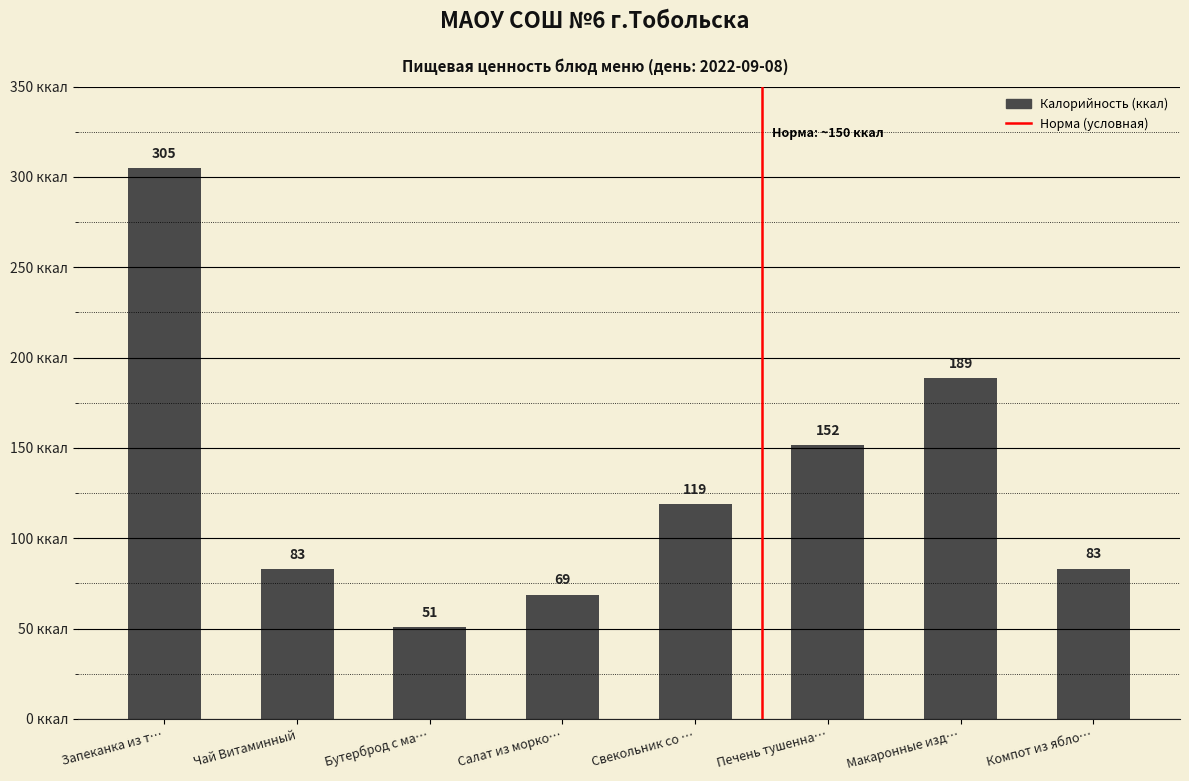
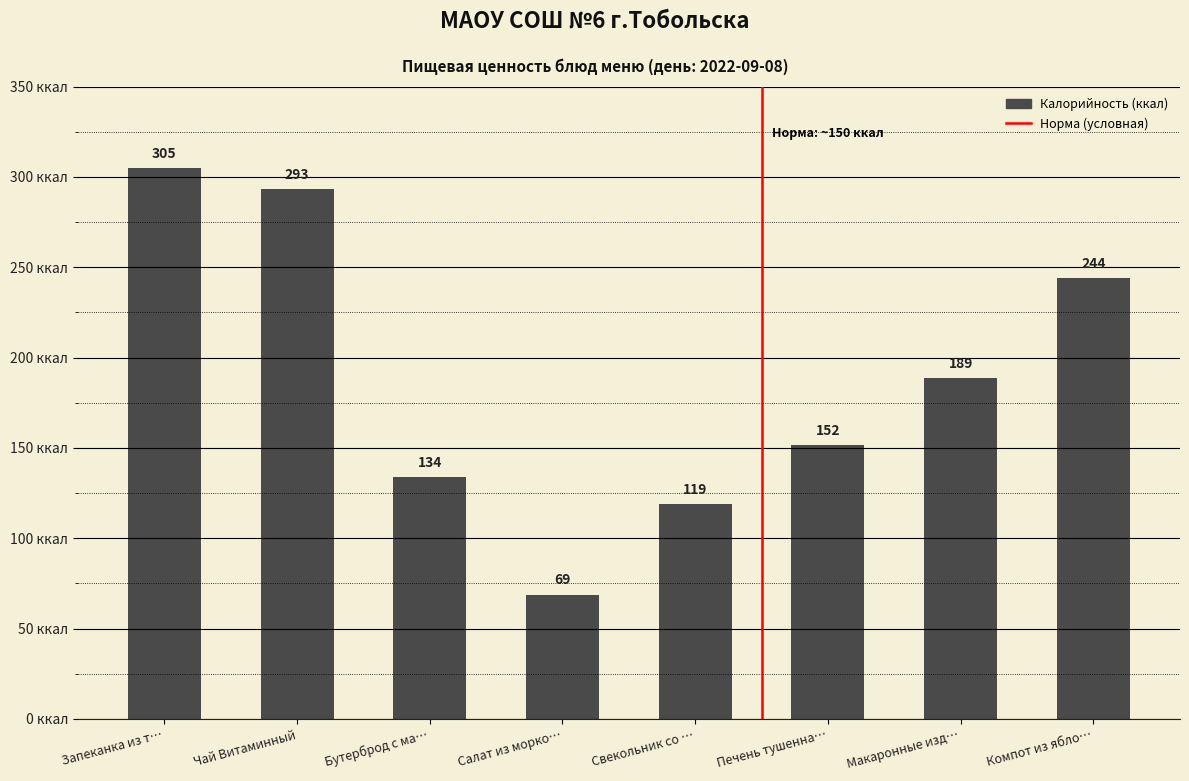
Чай Витаминный: 83 -> 293
Бутерброд с ма…: 51 -> 134
Компот из ябло…: 83 -> 244
